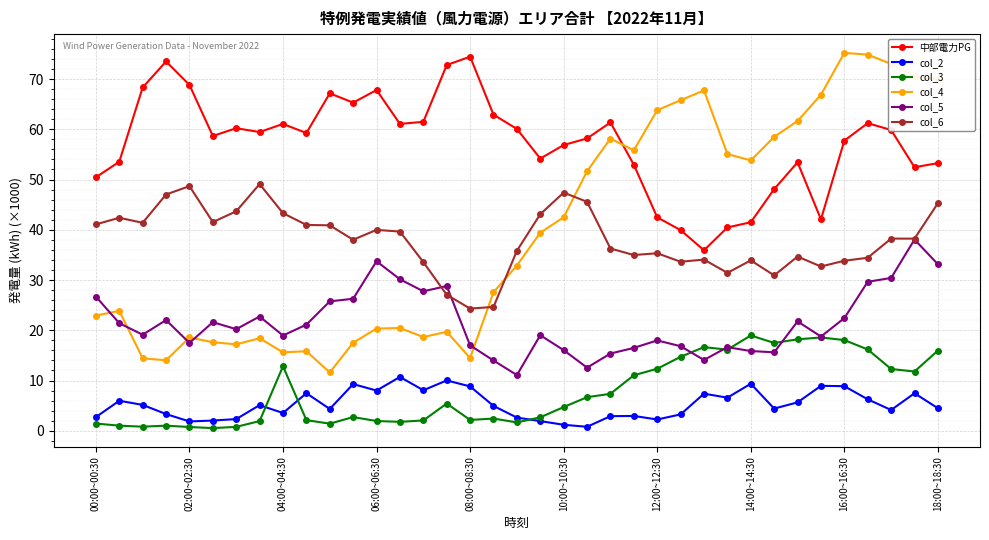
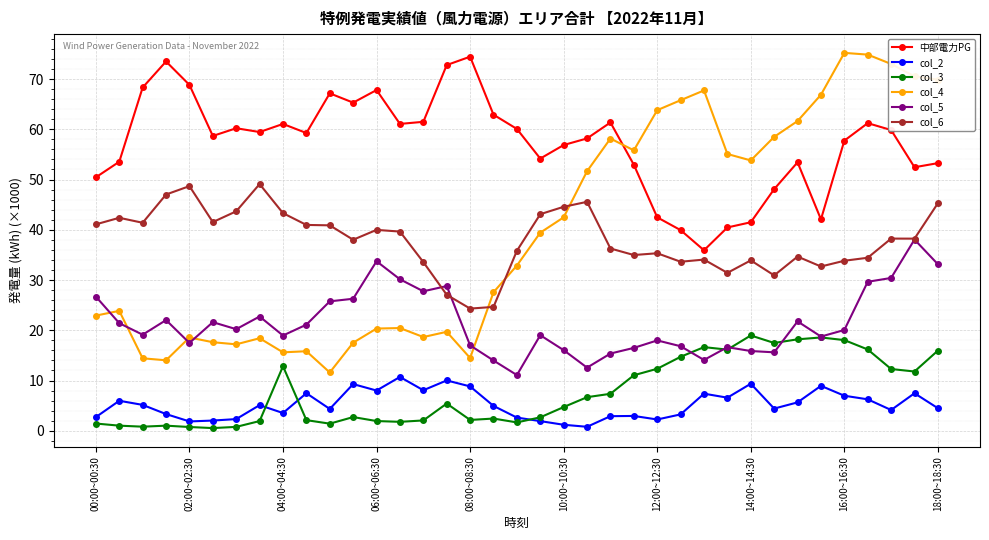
col_6, 10:00~10:30: 47 -> 45
col_2, 16:00~16:30: 9 -> 7
col_5, 16:00~16:30: 22 -> 20
